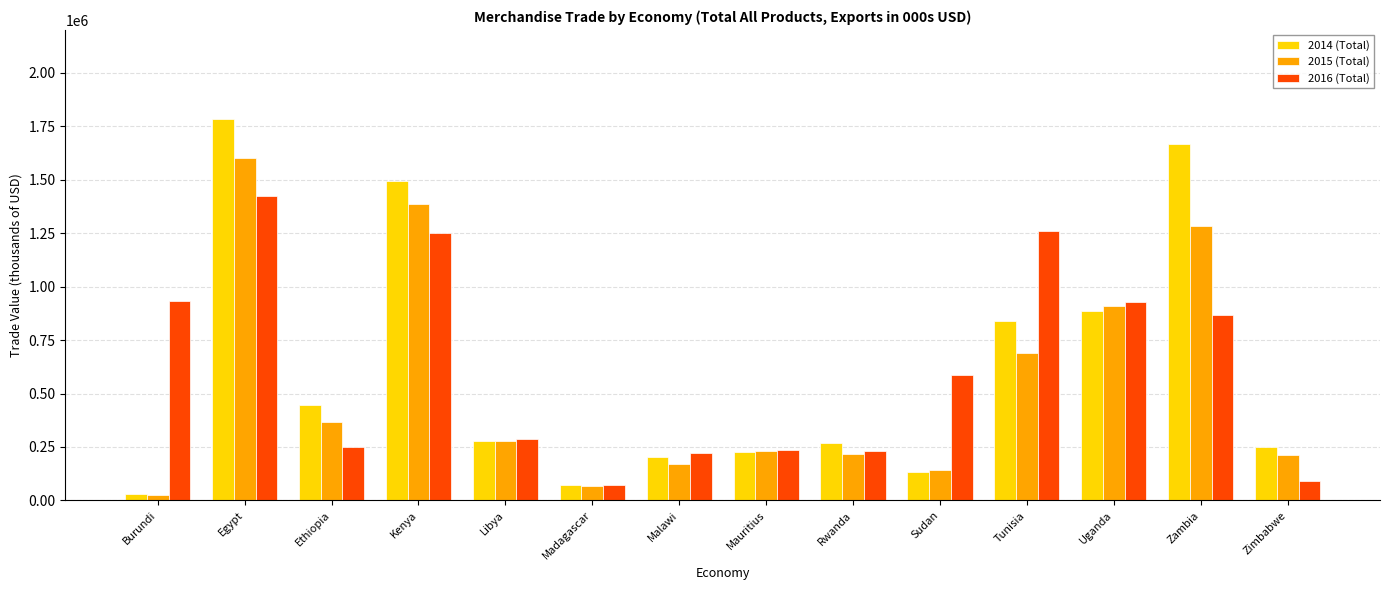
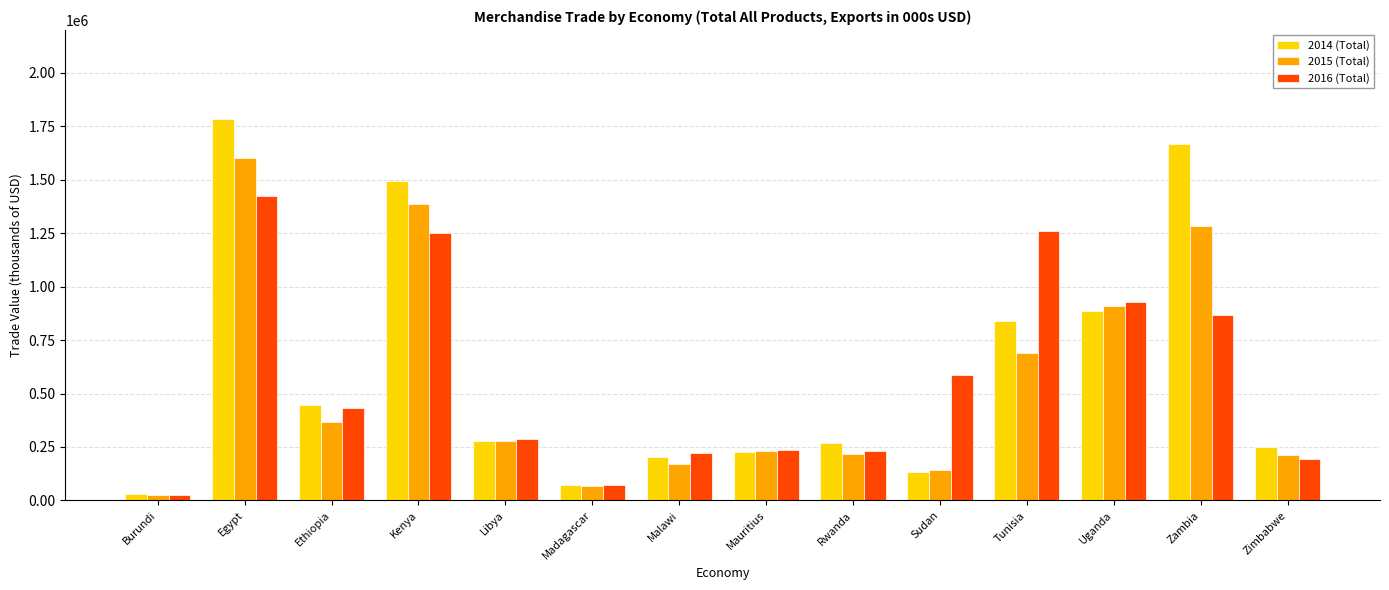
2016 (Total), Burundi: 930000 -> 30000
2016 (Total), Ethiopia: 250000 -> 430000
2016 (Total), Zimbabwe: 90000 -> 200000
